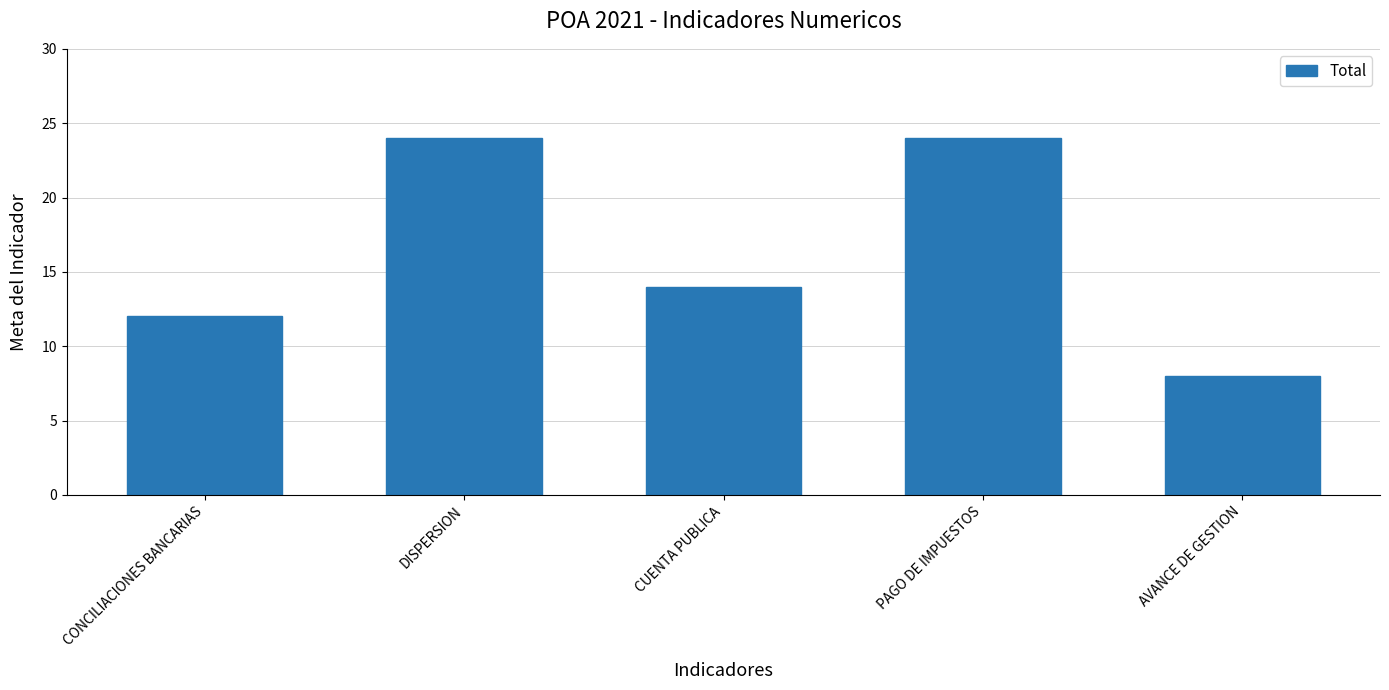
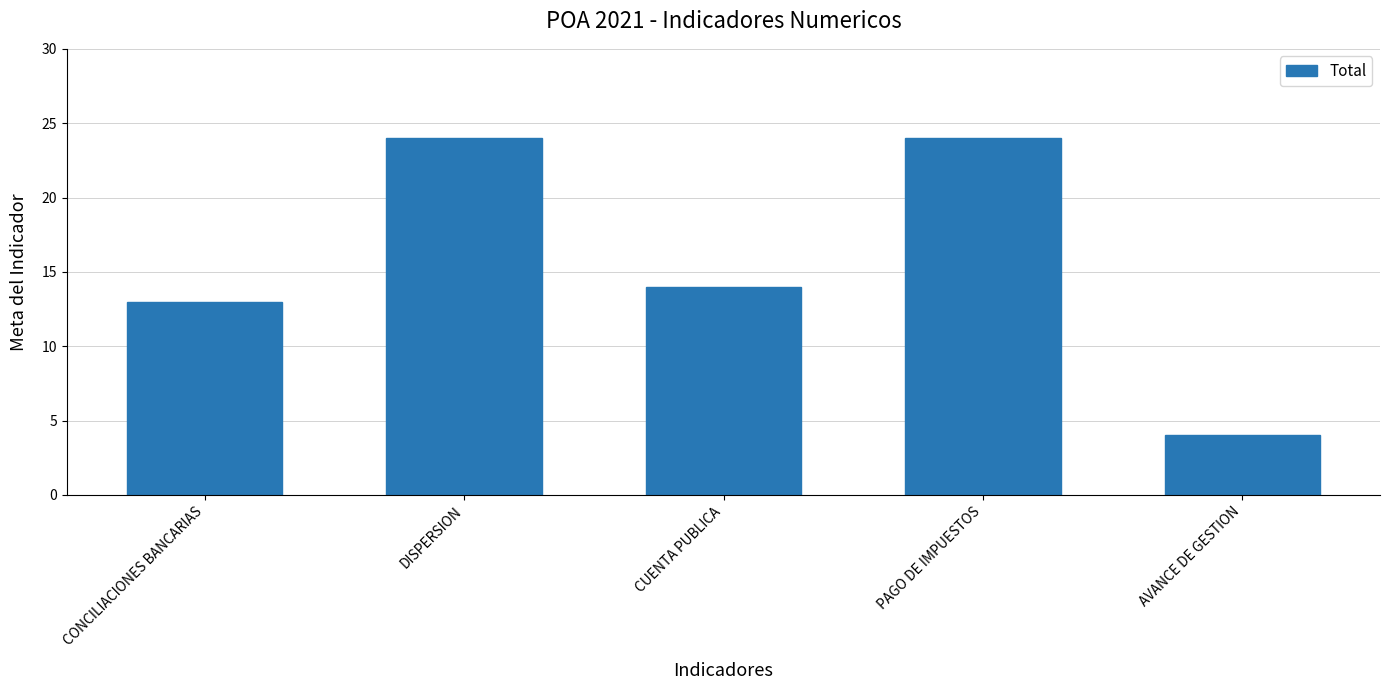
CONCILIACIONES BANCARIAS: 12 -> 13
AVANCE DE GESTION: 8 -> 4
